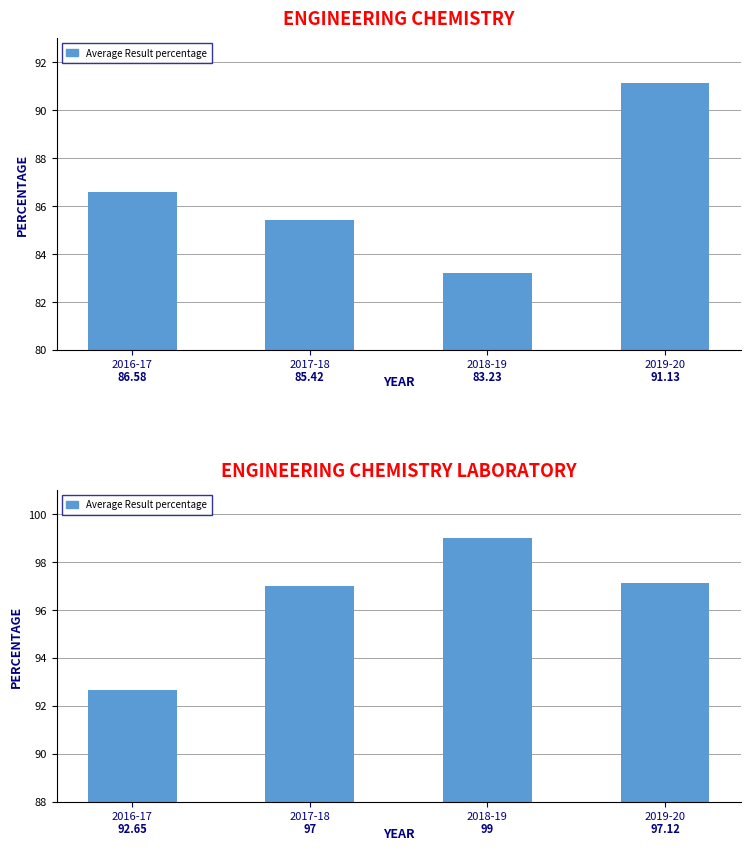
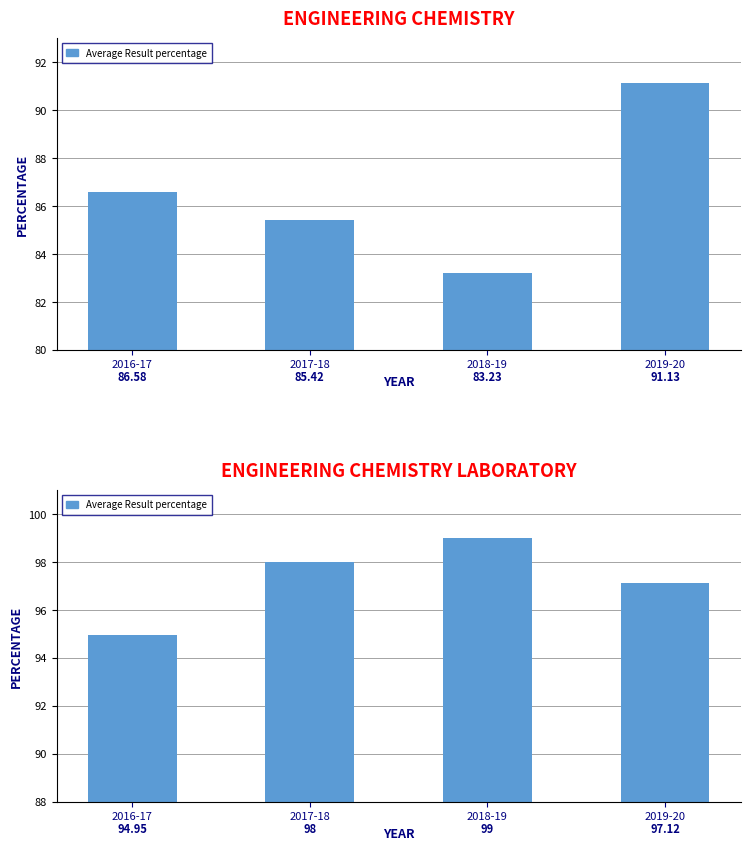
ENGINEERING CHEMISTRY LABORATORY, 2016-17: 92.65 -> 94.95
ENGINEERING CHEMISTRY LABORATORY, 2017-18: 97 -> 98
